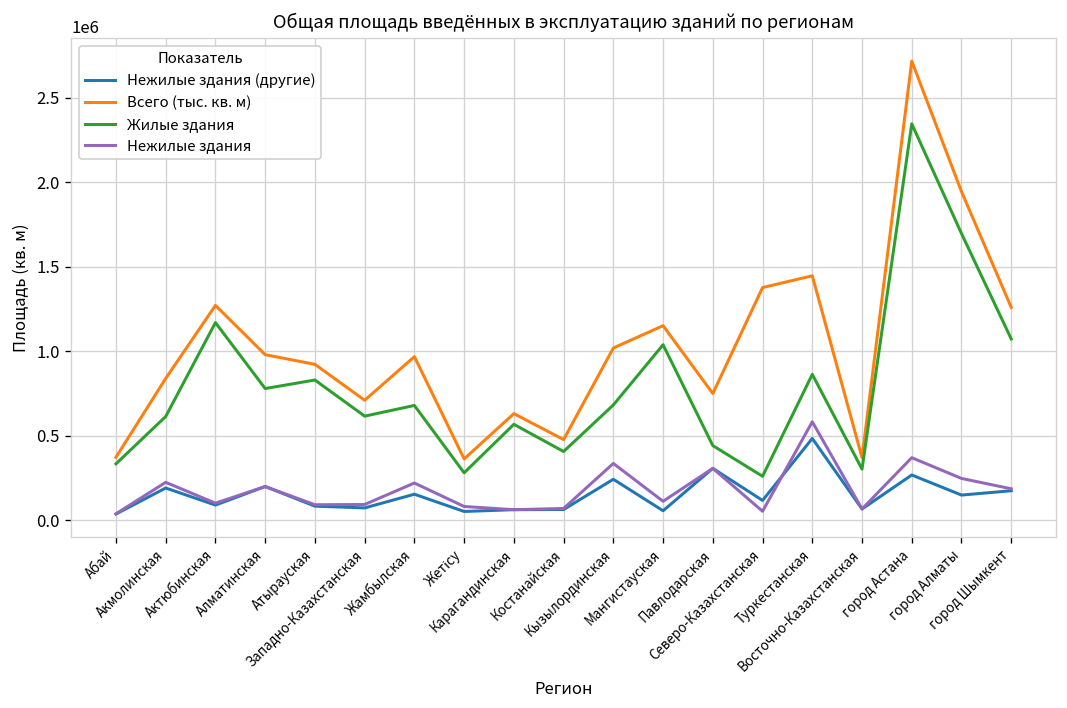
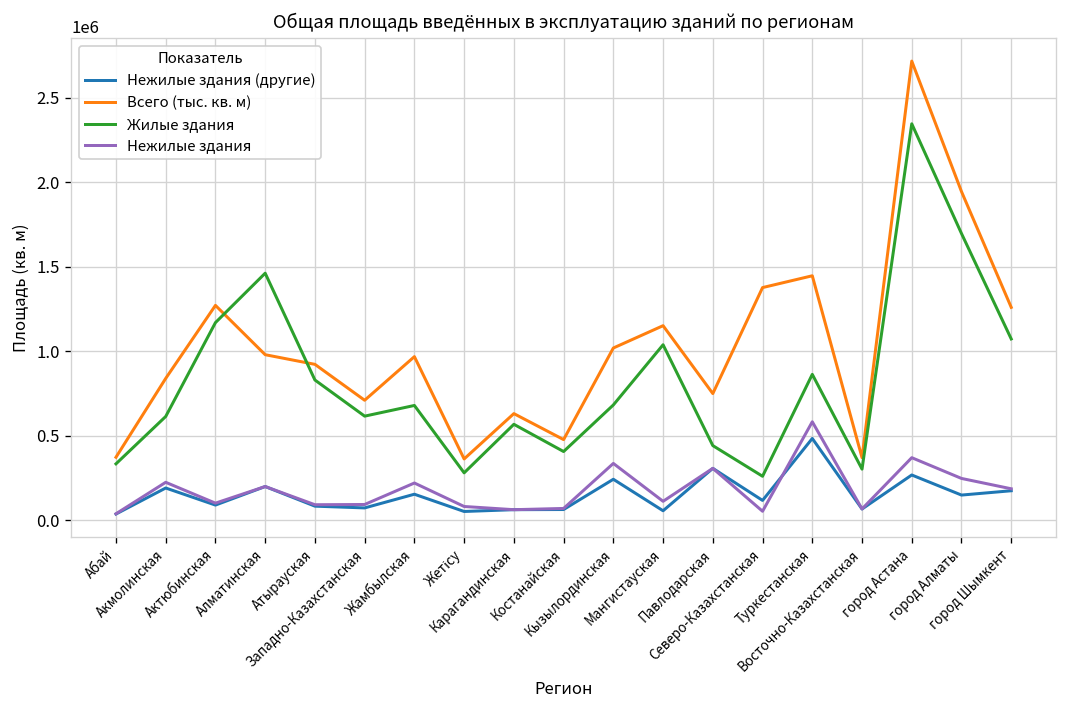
Жилые здания, Алматинская: 780000 -> 1460000
